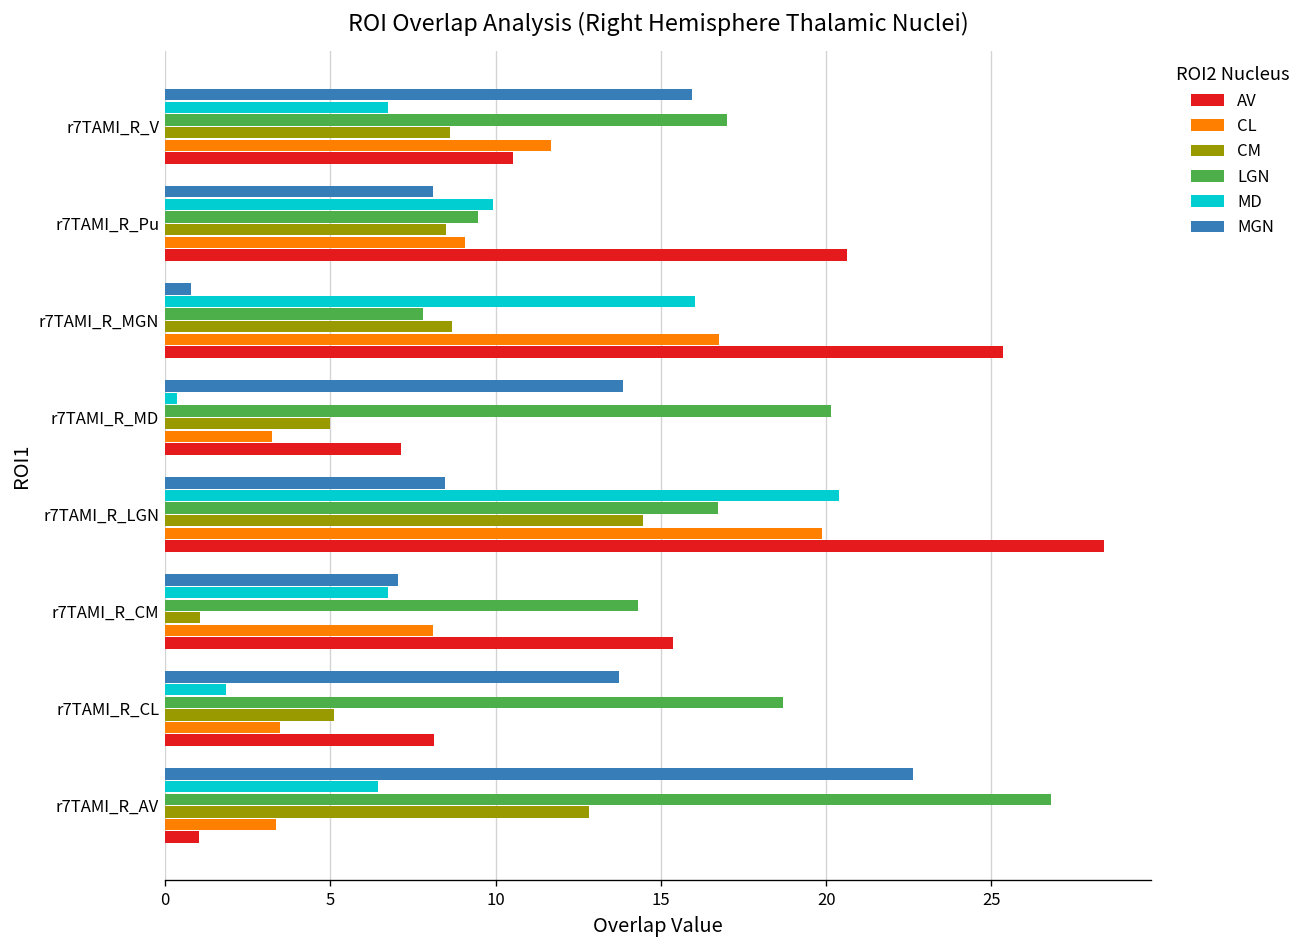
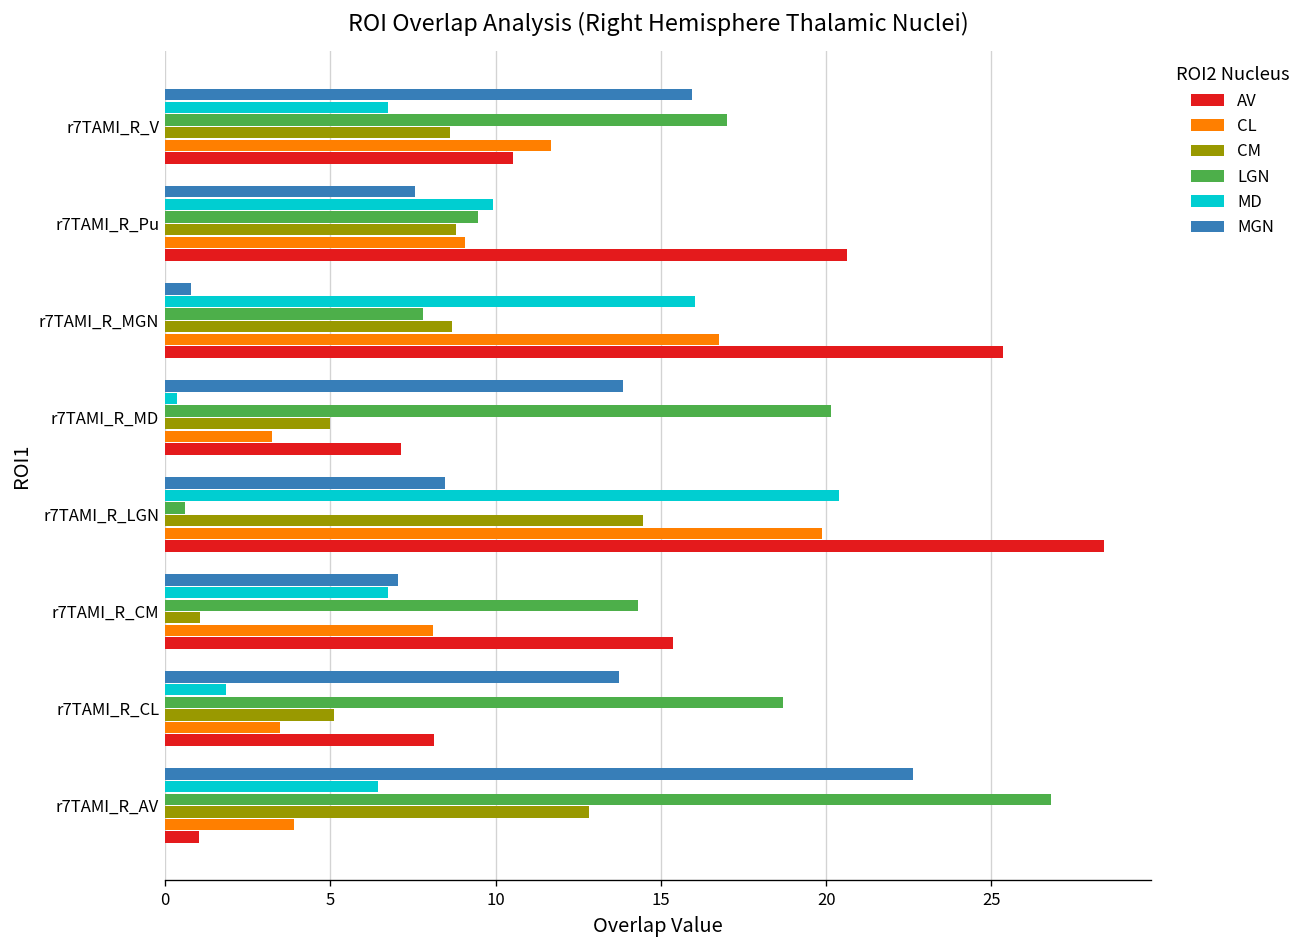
MGN, r7TAMI_R_Pu: 8.1 -> 7.5
CM, r7TAMI_R_Pu: 8.5 -> 8.8
LGN, r7TAMI_R_LGN: 16.7 -> 0.6
CL, r7TAMI_R_AV: 3.4 -> 3.9
